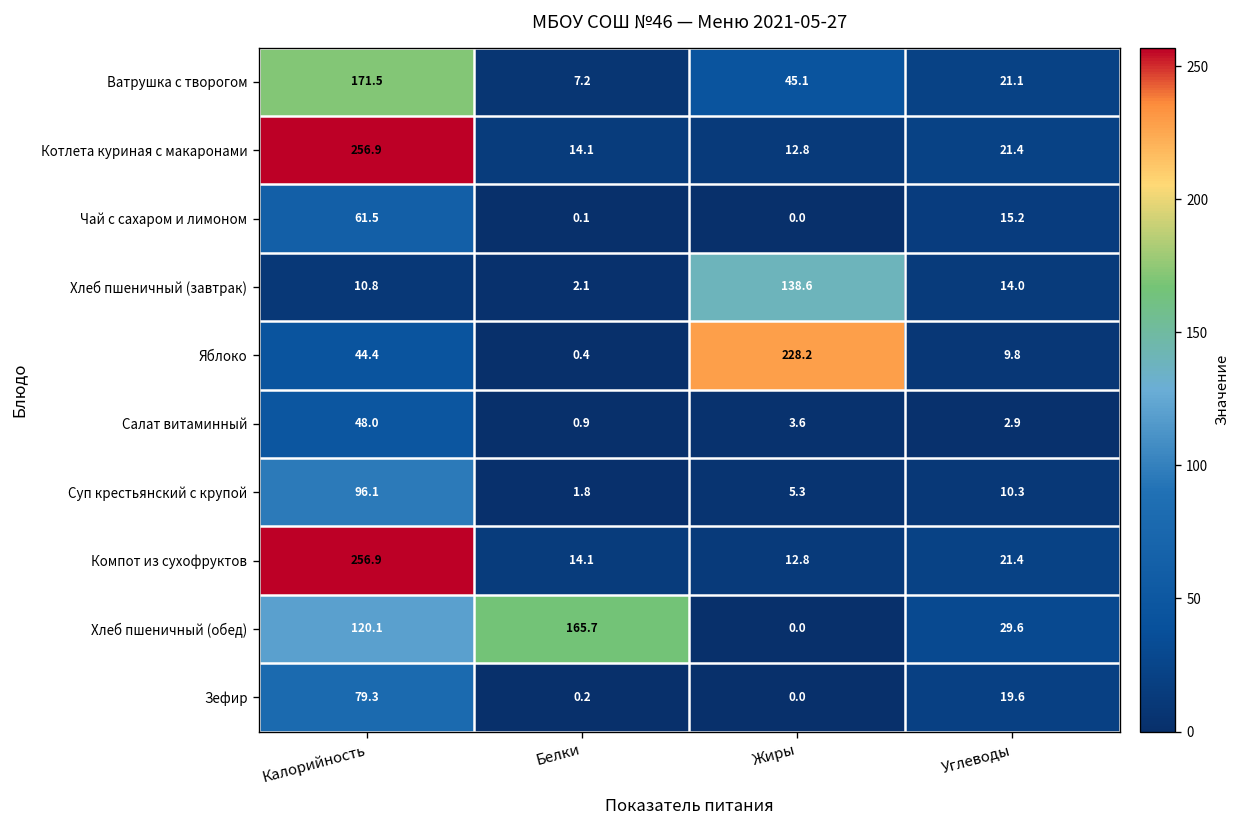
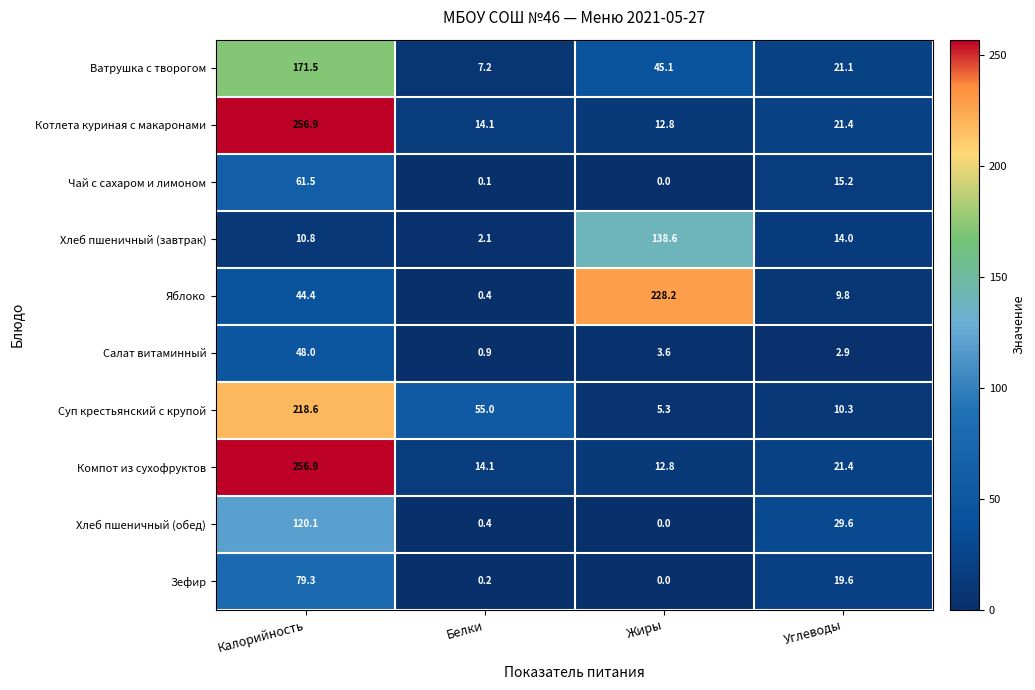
Суп крестьянский с крупой, Калорийность: 96.1 -> 218.6
Суп крестьянский с крупой, Белки: 1.8 -> 55.0
Хлеб пшеничный (обед), Белки: 165.7 -> 0.4
